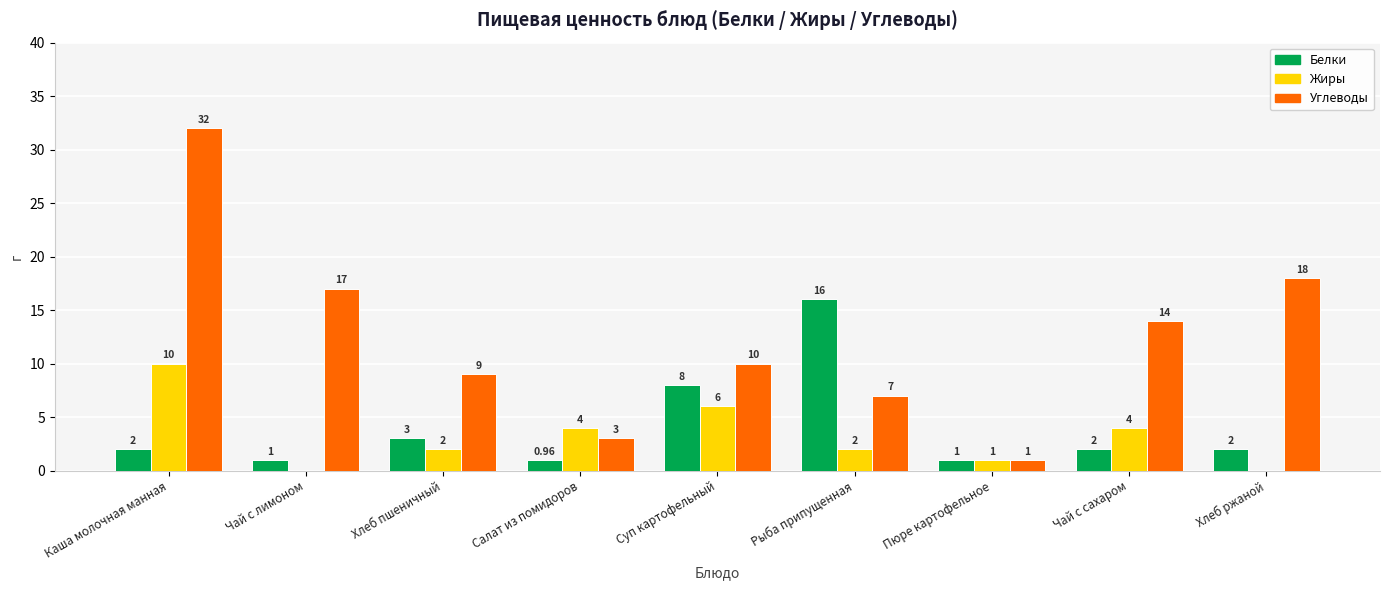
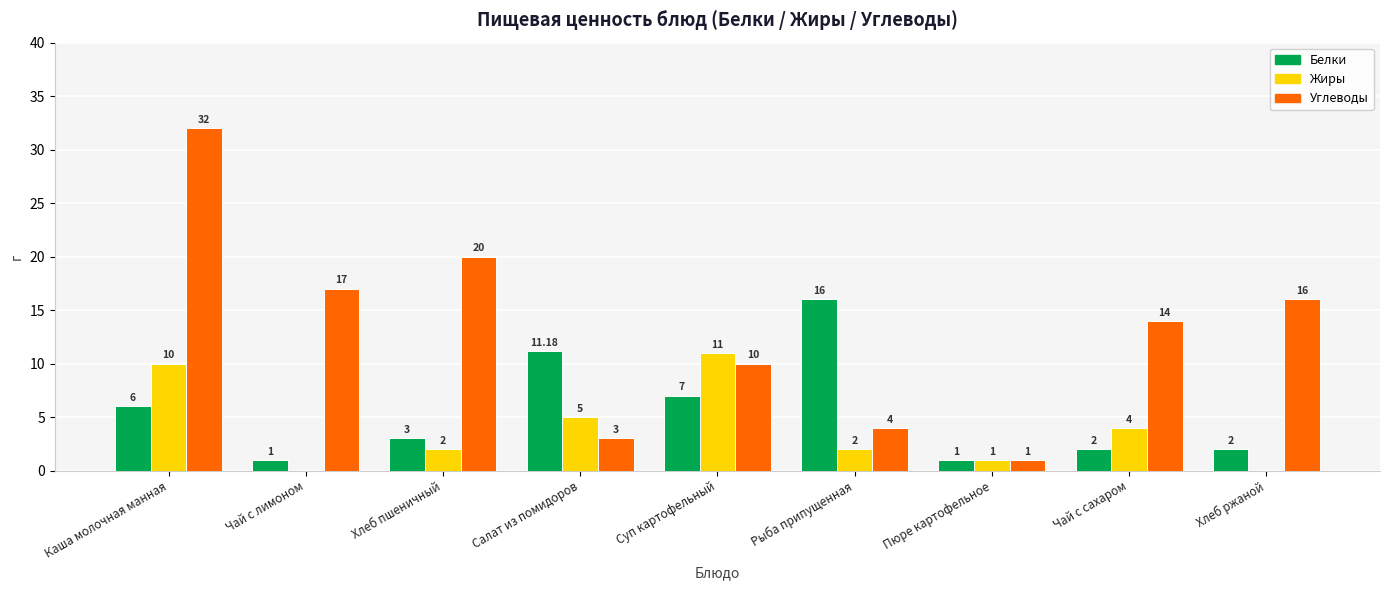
Белки, Каша молочная манная: 2 -> 6
Углеводы, Хлеб пшеничный: 9 -> 20
Белки, Салат из помидоров: 0.96 -> 11.18
Жиры, Салат из помидоров: 4 -> 5
Белки, Суп картофельный: 8 -> 7
Жиры, Суп картофельный: 6 -> 11
Углеводы, Рыба припущенная: 7 -> 4
Углеводы, Хлеб ржаной: 18 -> 16
